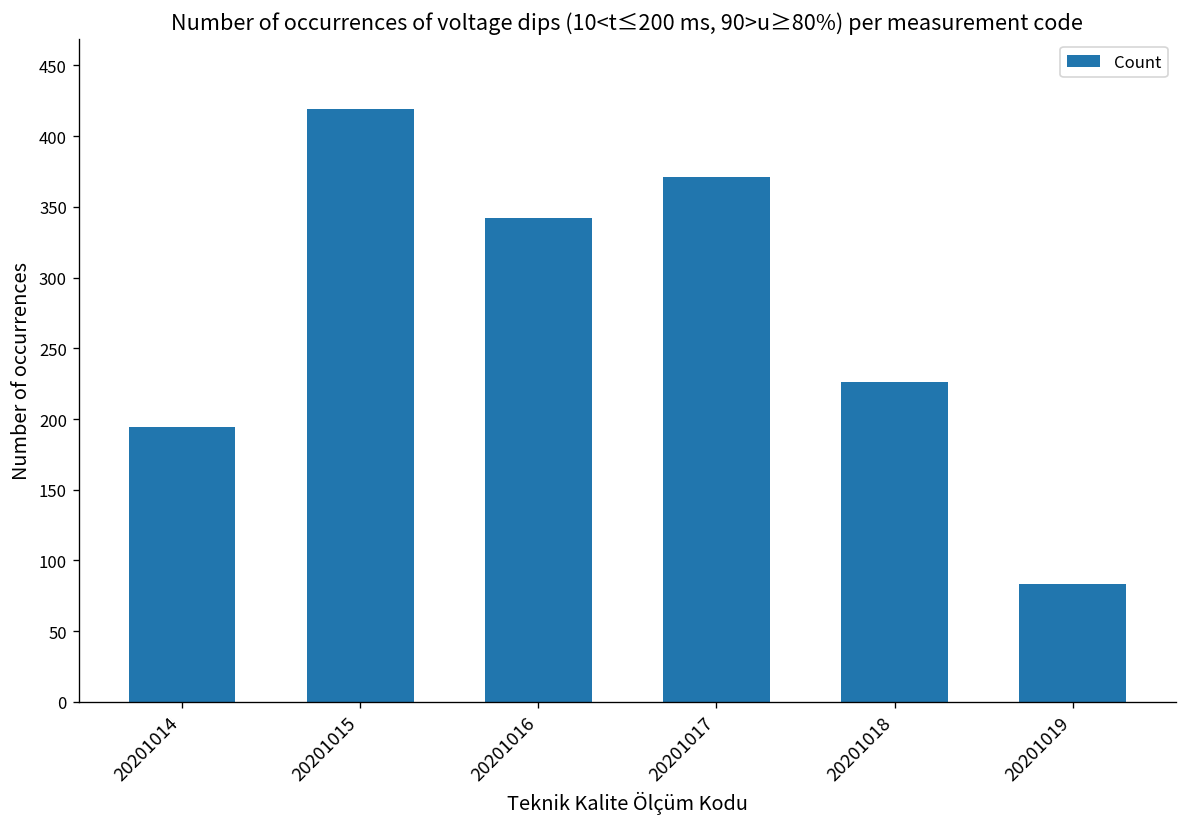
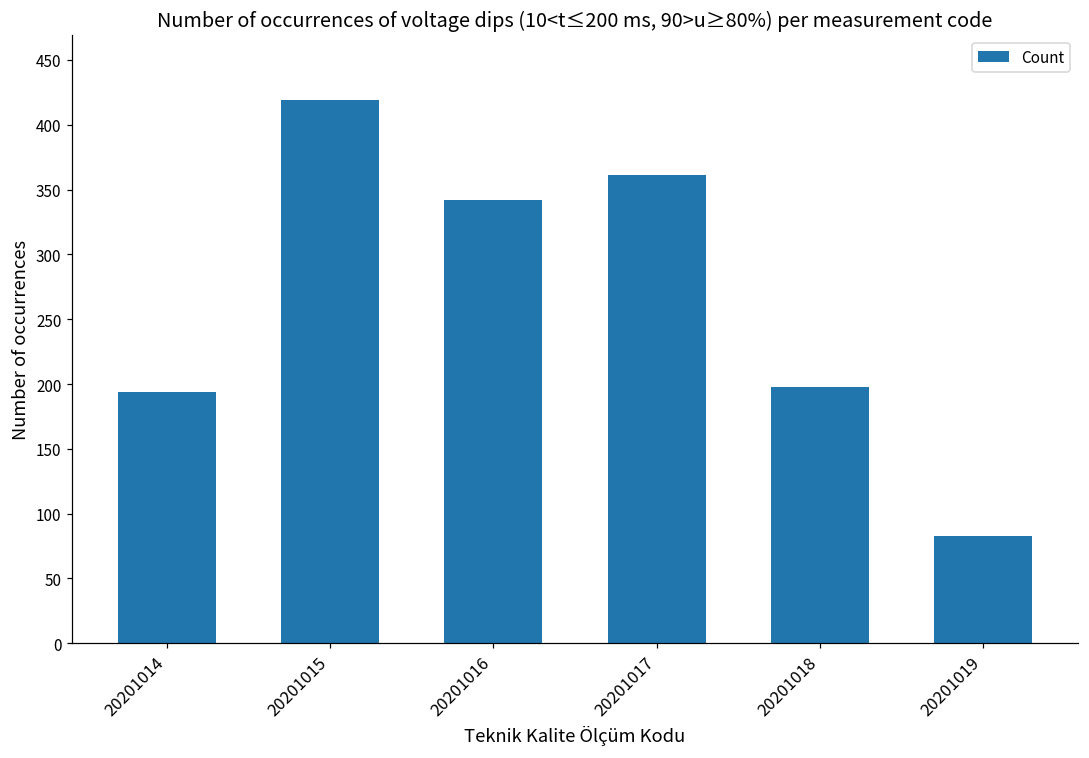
20201017: 371 -> 361
20201018: 226 -> 198
